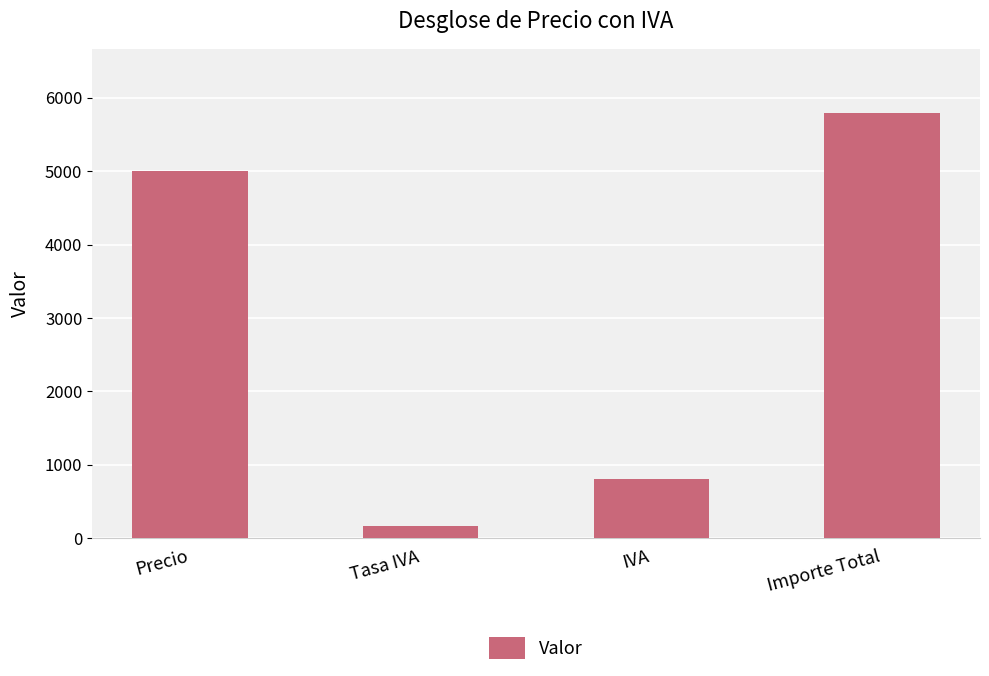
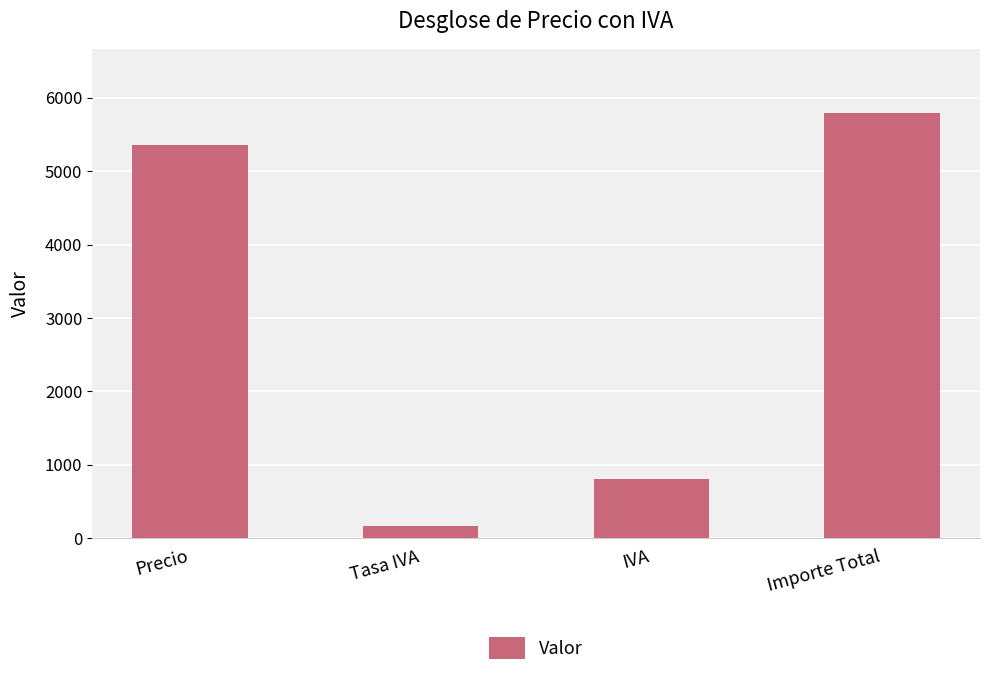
Precio: 5000 -> 5400
